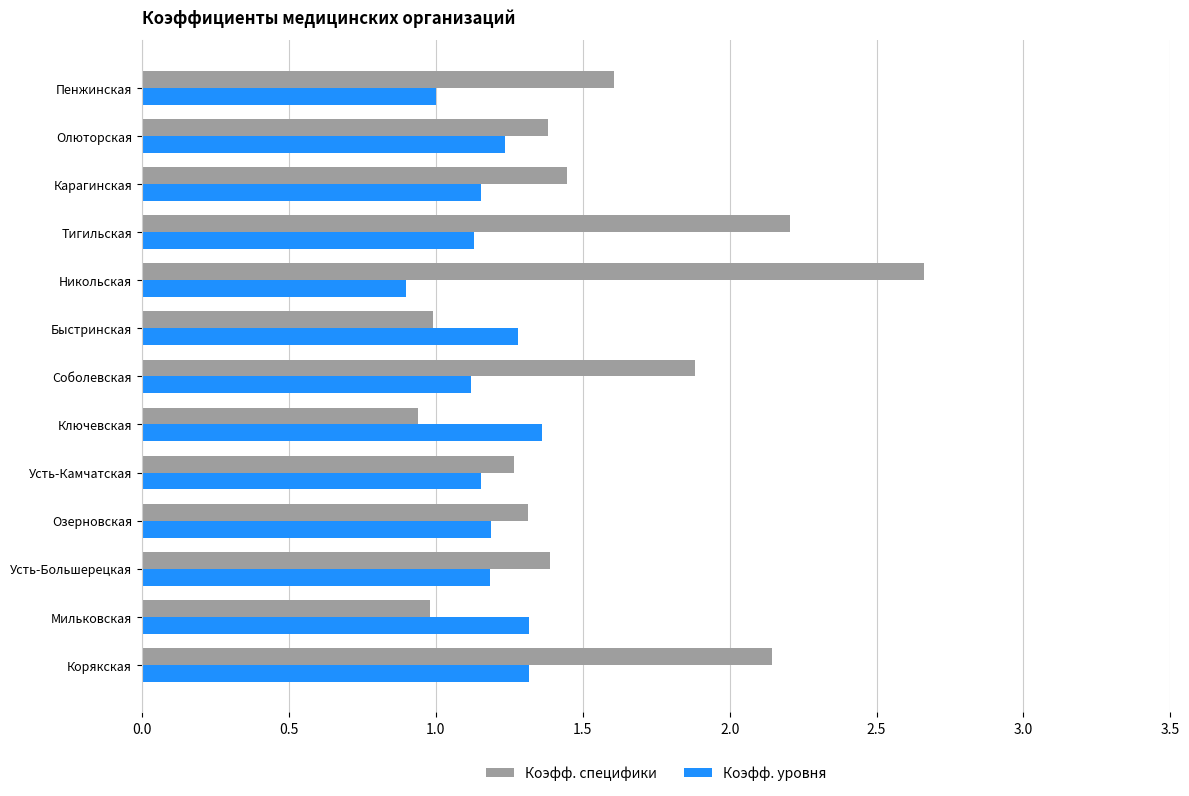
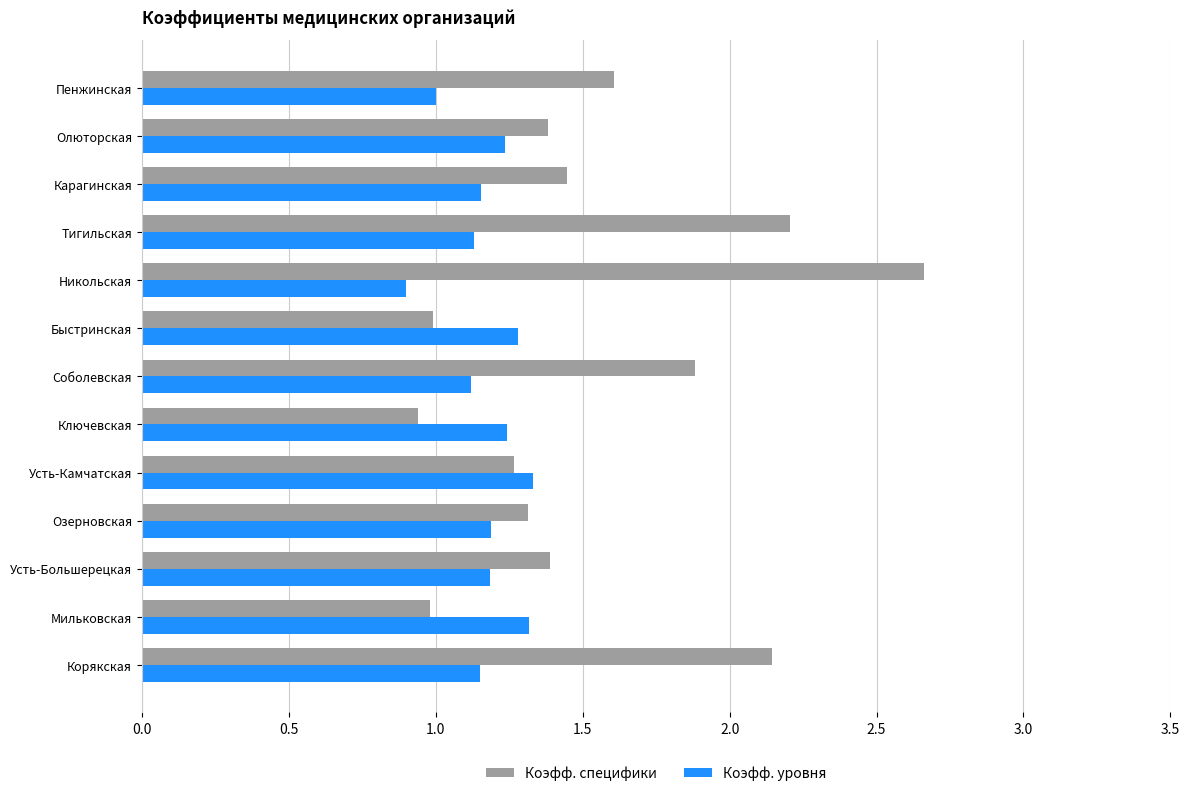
Коэфф. уровня, Ключевская: 1.36 -> 1.24
Коэфф. уровня, Усть-Камчатская: 1.15 -> 1.33
Коэфф. уровня, Корякская: 1.32 -> 1.15
